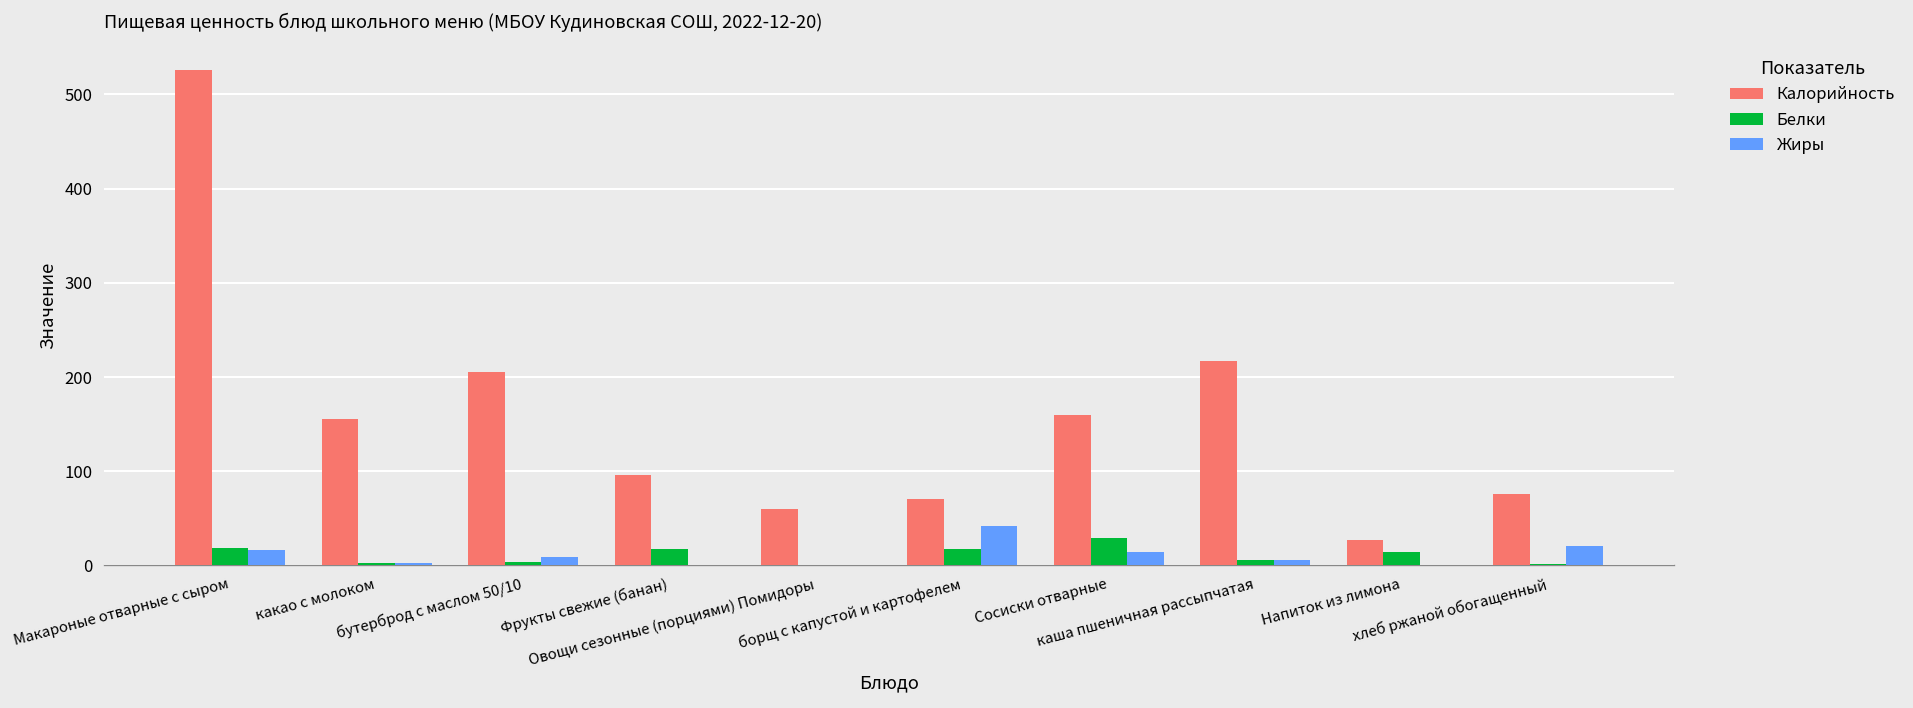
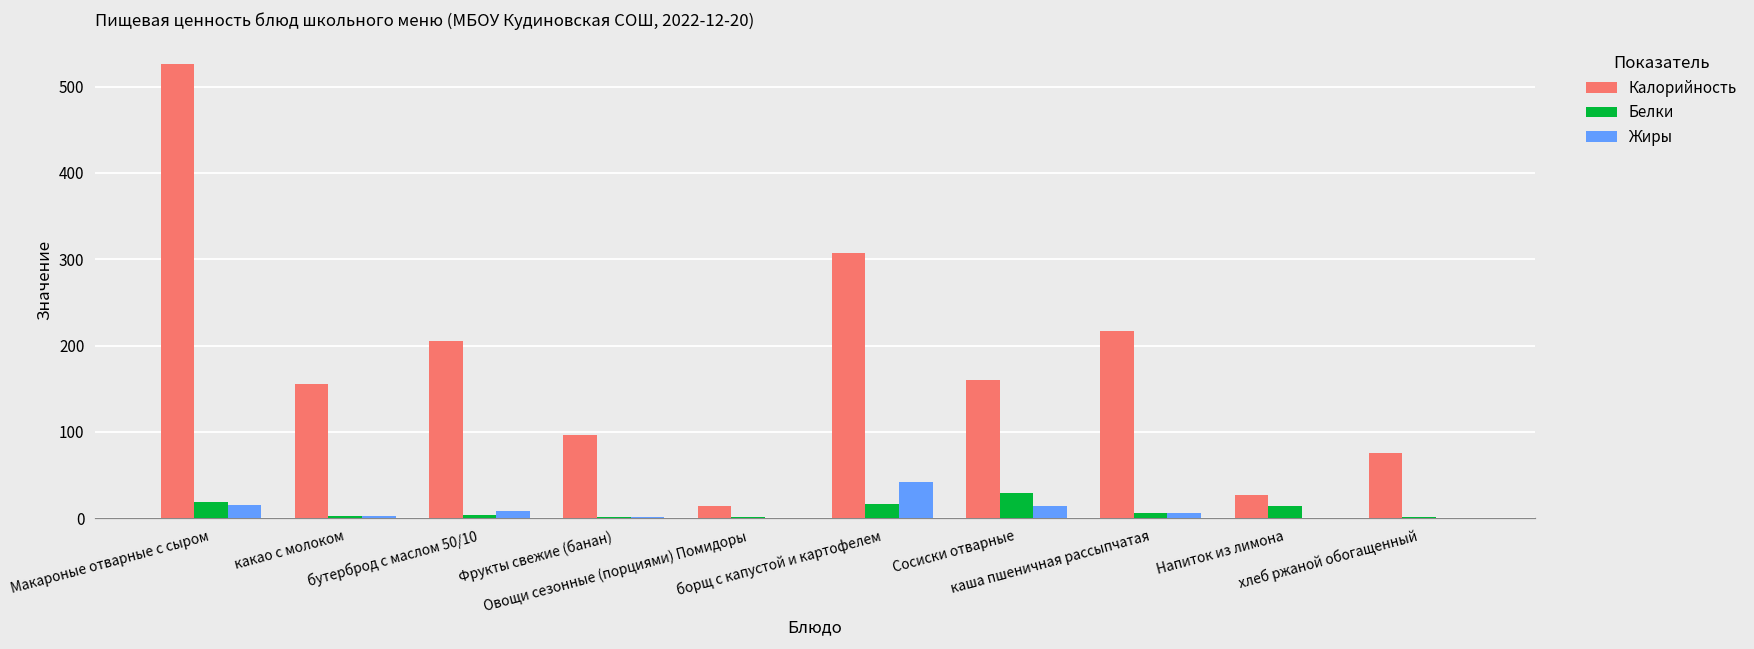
Белки, Фрукты свежие (банан): 20 -> 0
Калорийность, Овощи сезонные (порциями) Помидоры: 60 -> 10
Калорийность, борщ с капустой и картофелем: 70 -> 310
Жиры, хлеб ржаной обогащенный: 20 -> 0
